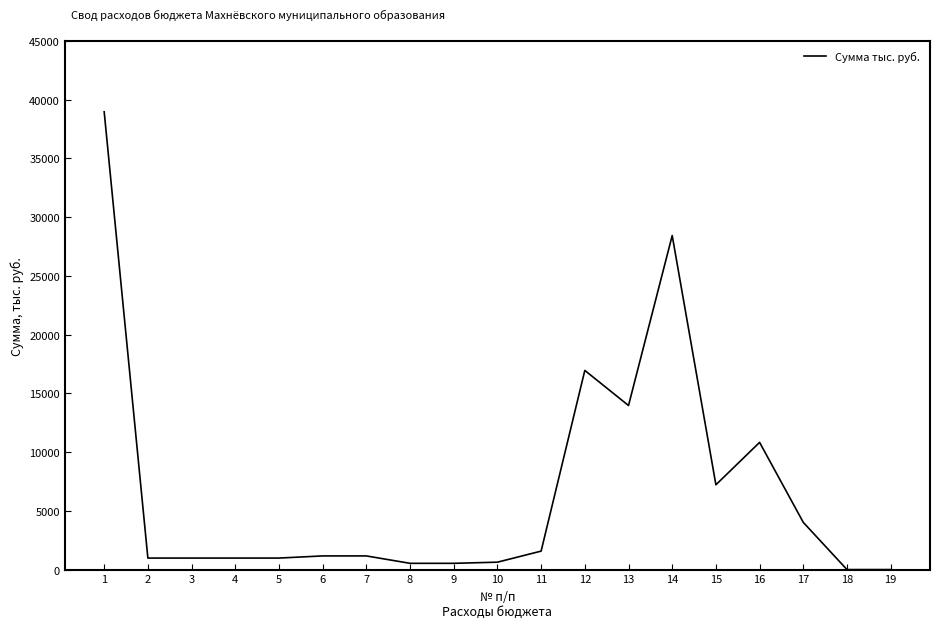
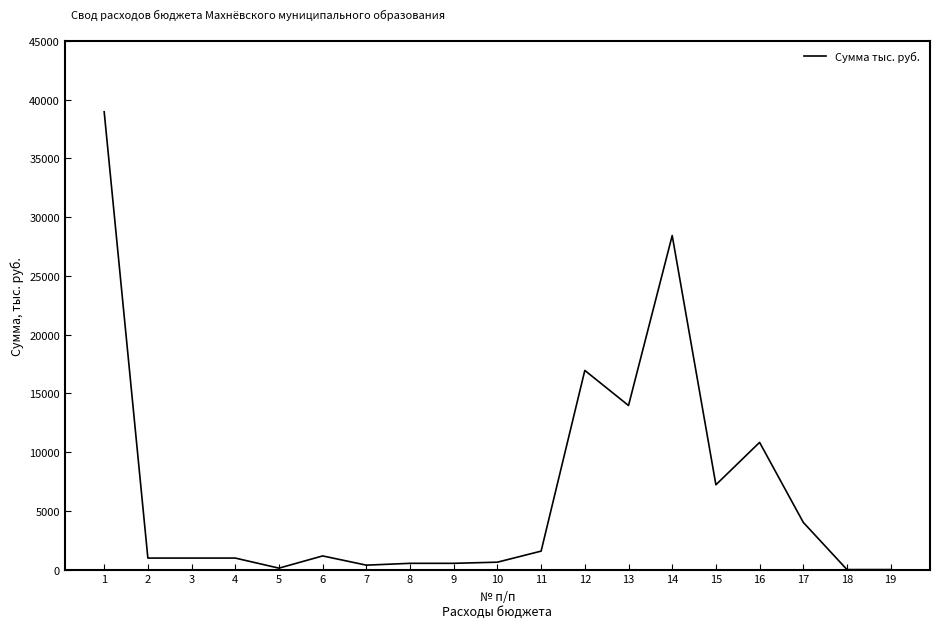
5: 1000 -> 100
7: 1200 -> 400
